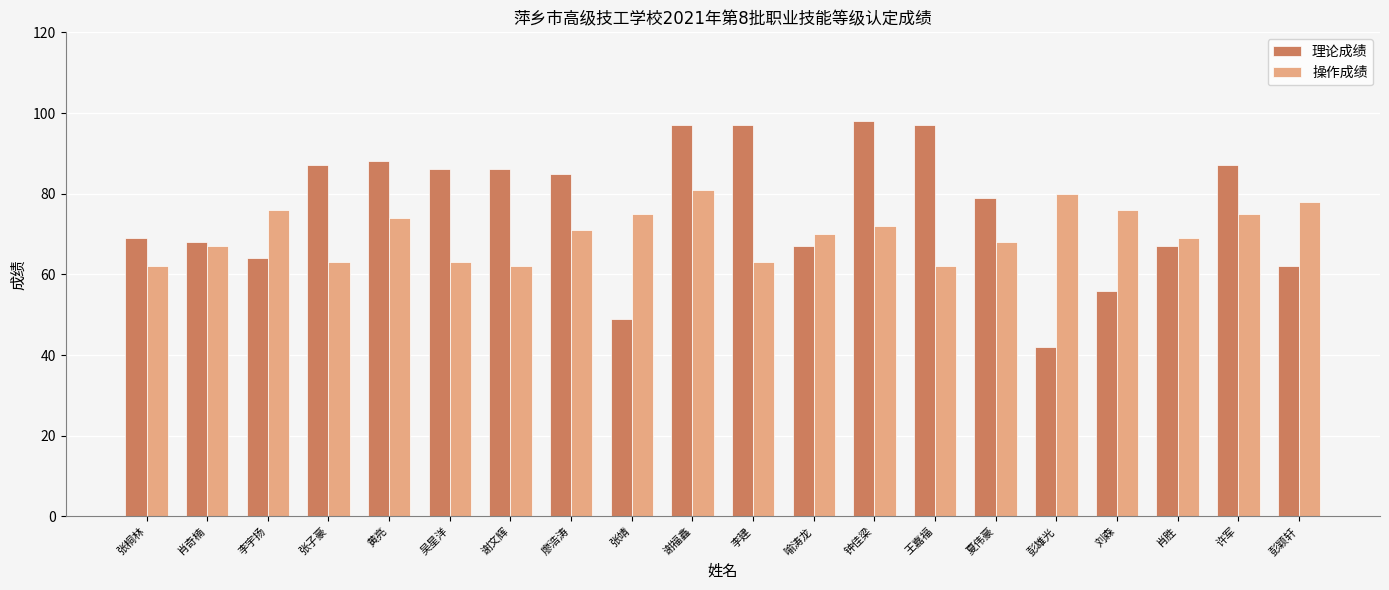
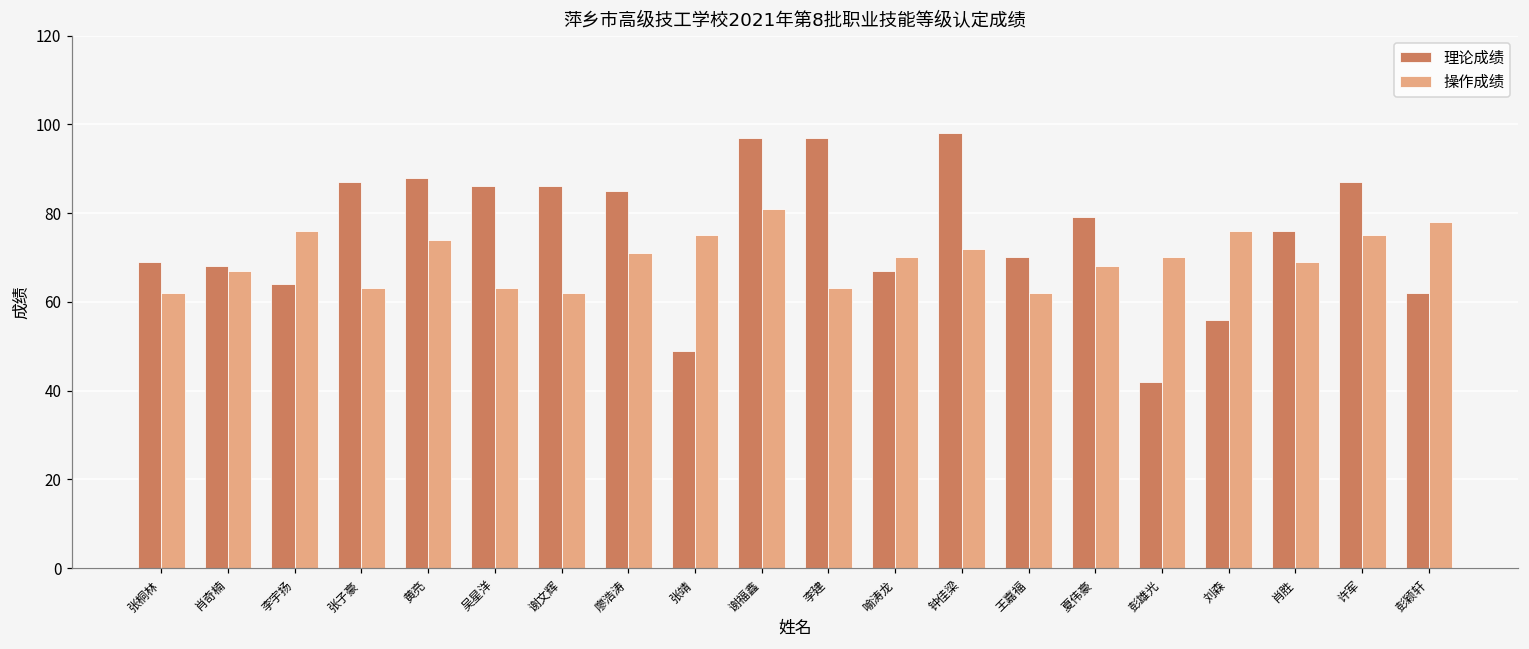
理论成绩, 王嘉福: 97 -> 70
操作成绩, 彭雄光: 80 -> 70
理论成绩, 肖胜: 67 -> 76
